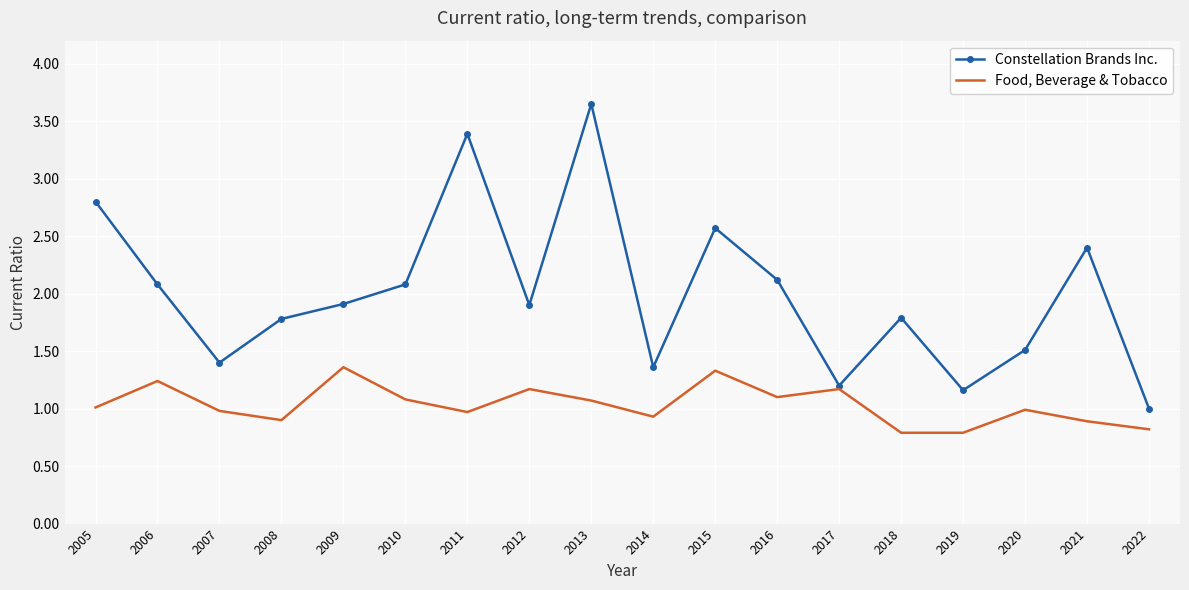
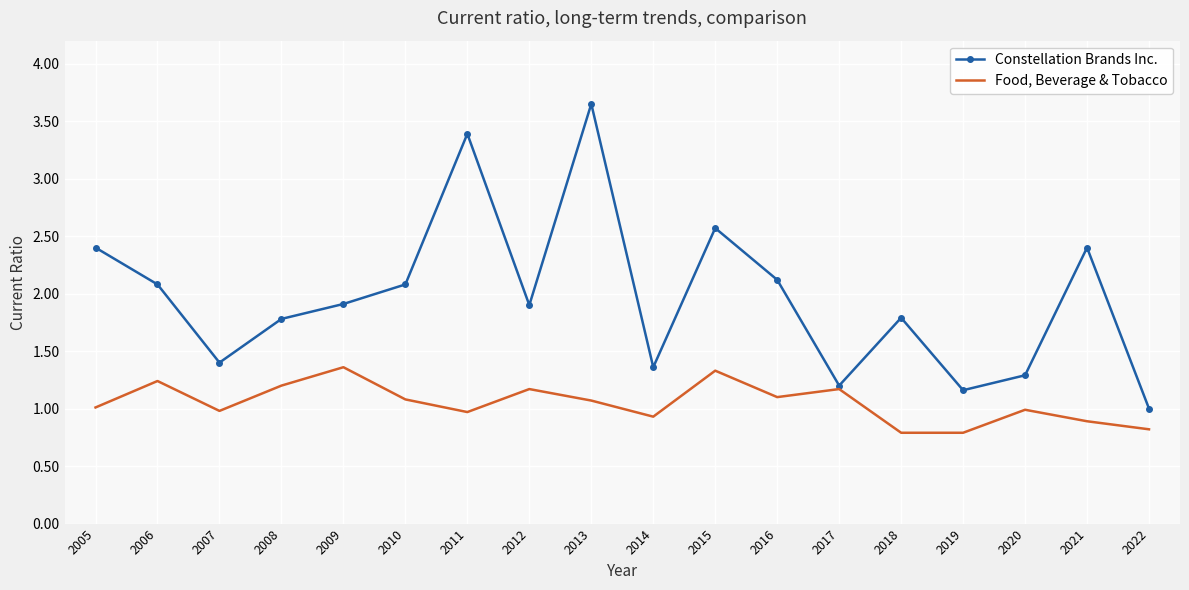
Constellation Brands Inc., 2005: 2.8 -> 2.4
Food, Beverage & Tobacco, 2008: 0.9 -> 1.2
Constellation Brands Inc., 2020: 1.51 -> 1.29
